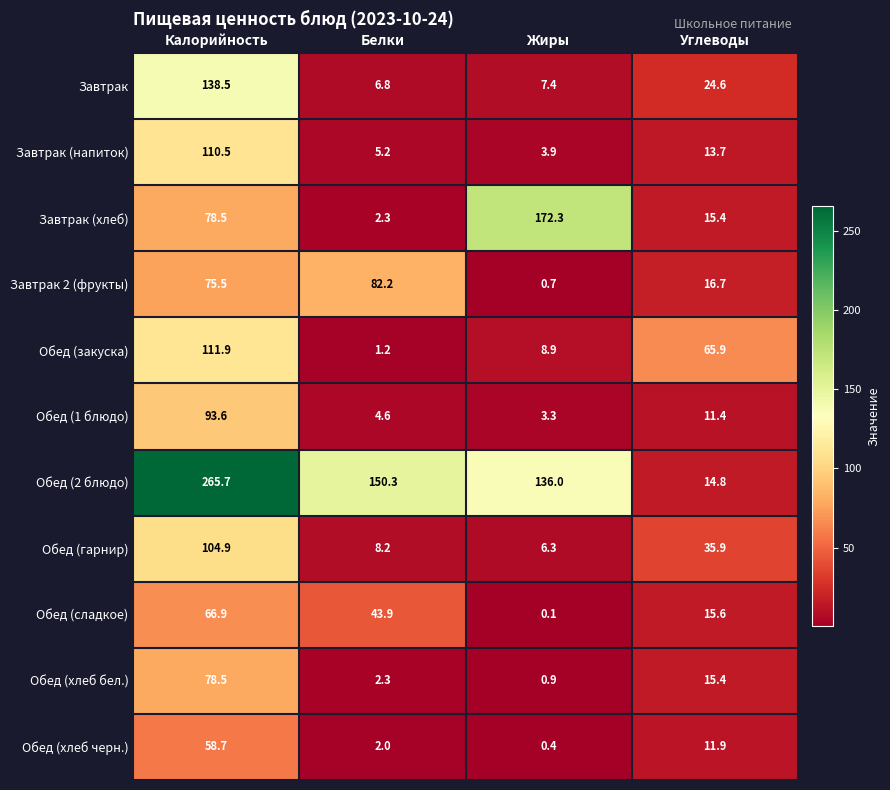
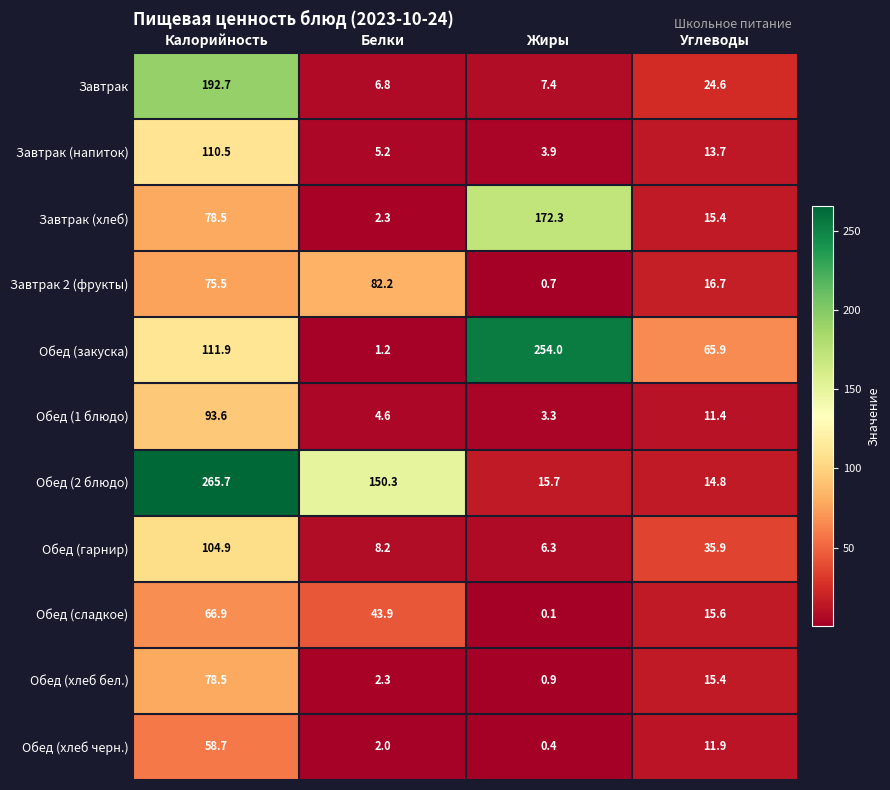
Завтрак, Калорийность: 138.5 -> 192.7
Обед (закуска), Жиры: 8.9 -> 254.0
Обед (2 блюдо), Жиры: 136.0 -> 15.7
